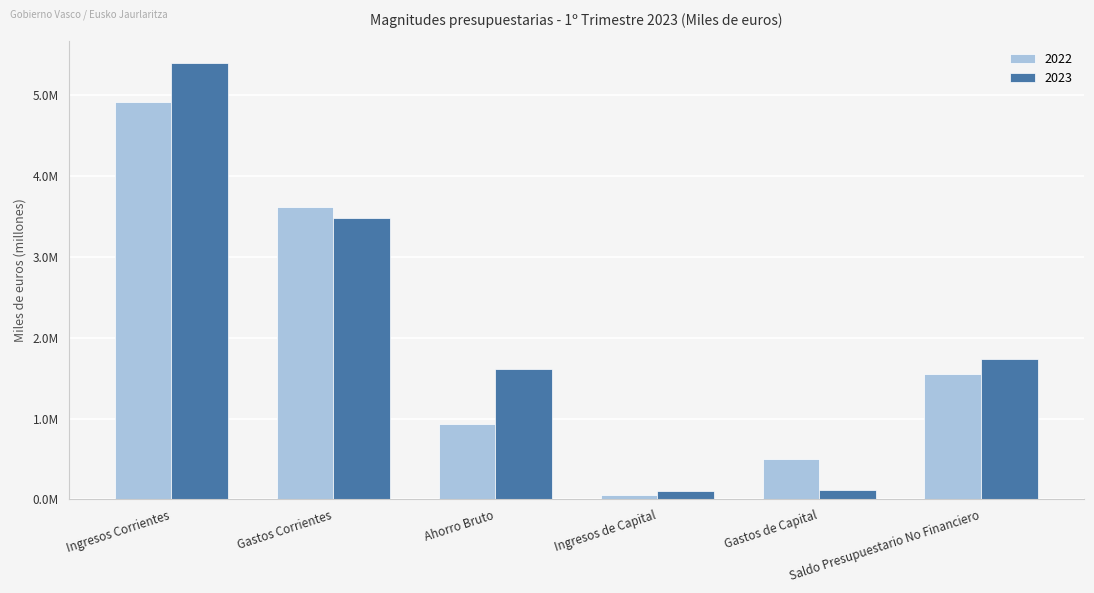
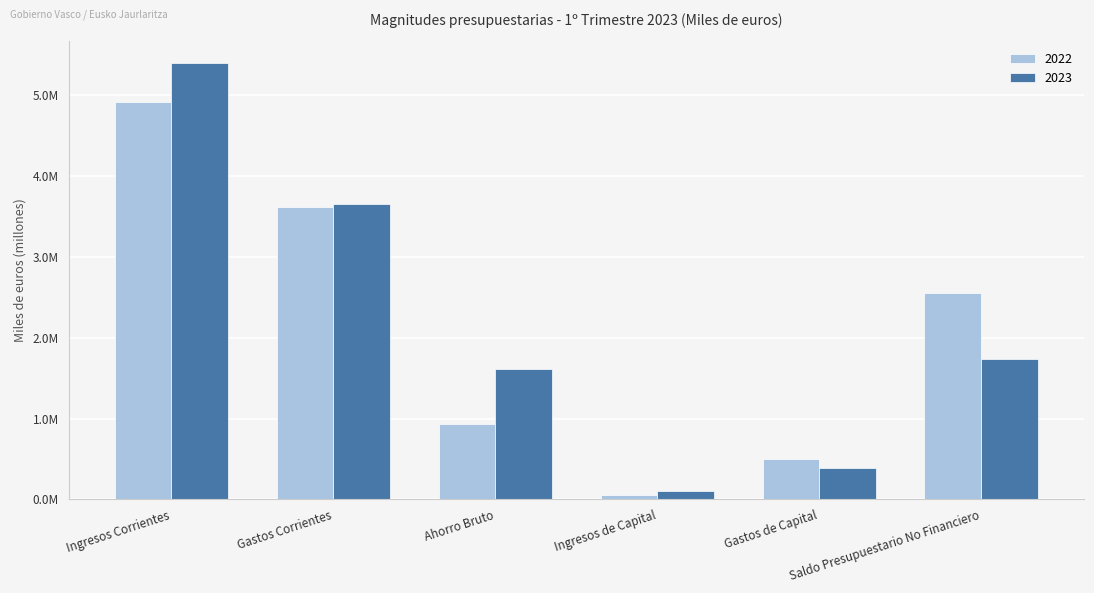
2023, Gastos Corrientes: 3500000 -> 3600000
2023, Gastos de Capital: 100000 -> 400000
2022, Saldo Presupuestario No Financiero: 1600000 -> 2600000
